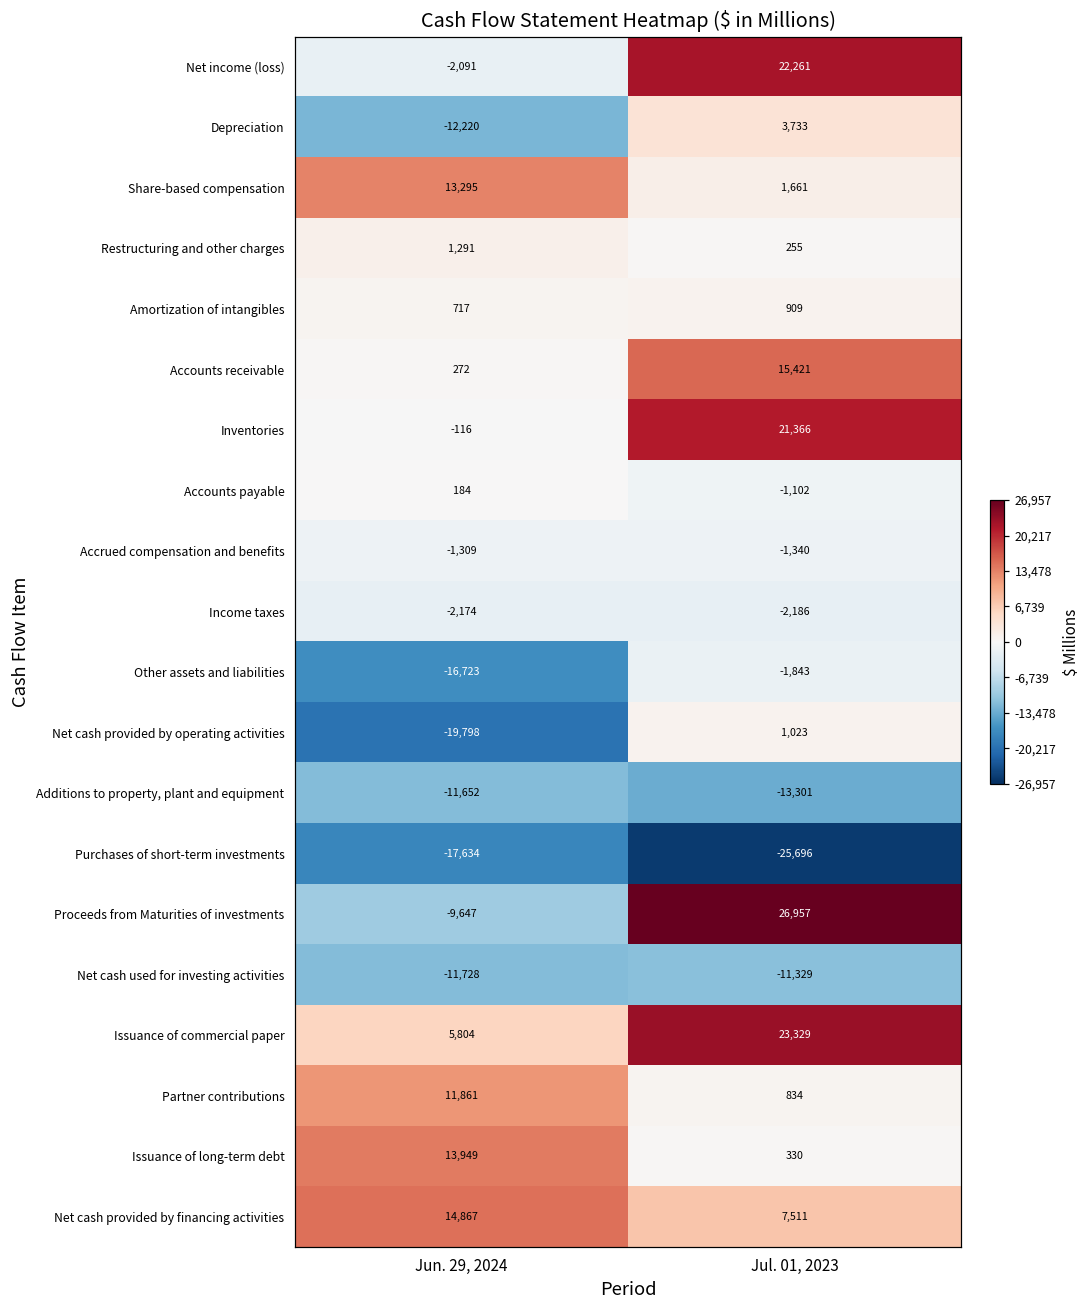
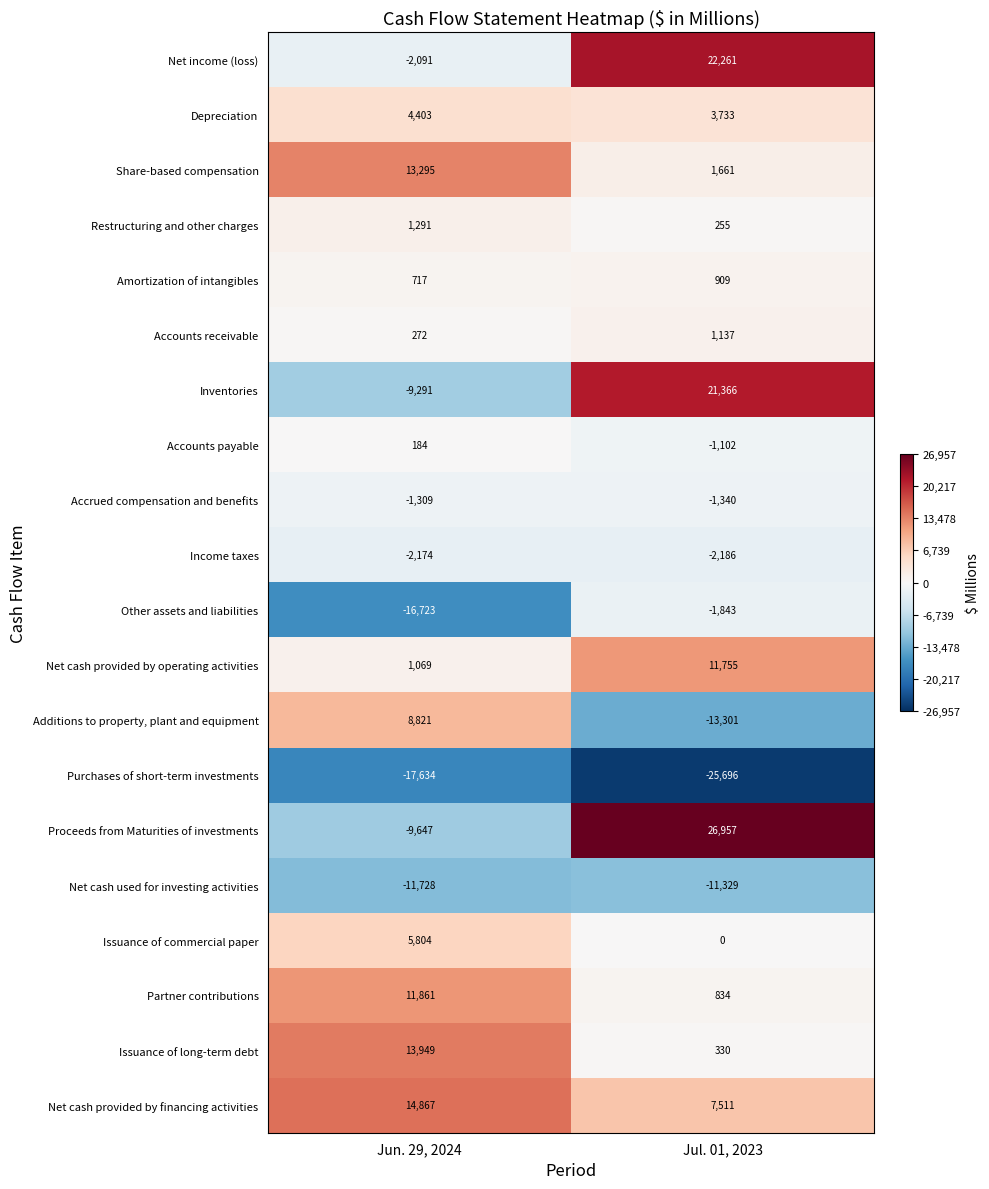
Depreciation, Jun. 29, 2024: -12,220 -> 4,403
Accounts receivable, Jul. 01, 2023: 15,421 -> 1,137
Inventories, Jun. 29, 2024: -116 -> -9,291
Net cash provided by operating activities, Jun. 29, 2024: -19,798 -> 1,069
Net cash provided by operating activities, Jul. 01, 2023: 1,023 -> 11,755
Additions to property, plant and equipment, Jun. 29, 2024: -11,652 -> 8,821
Issuance of commercial paper, Jul. 01, 2023: 23,329 -> 0
